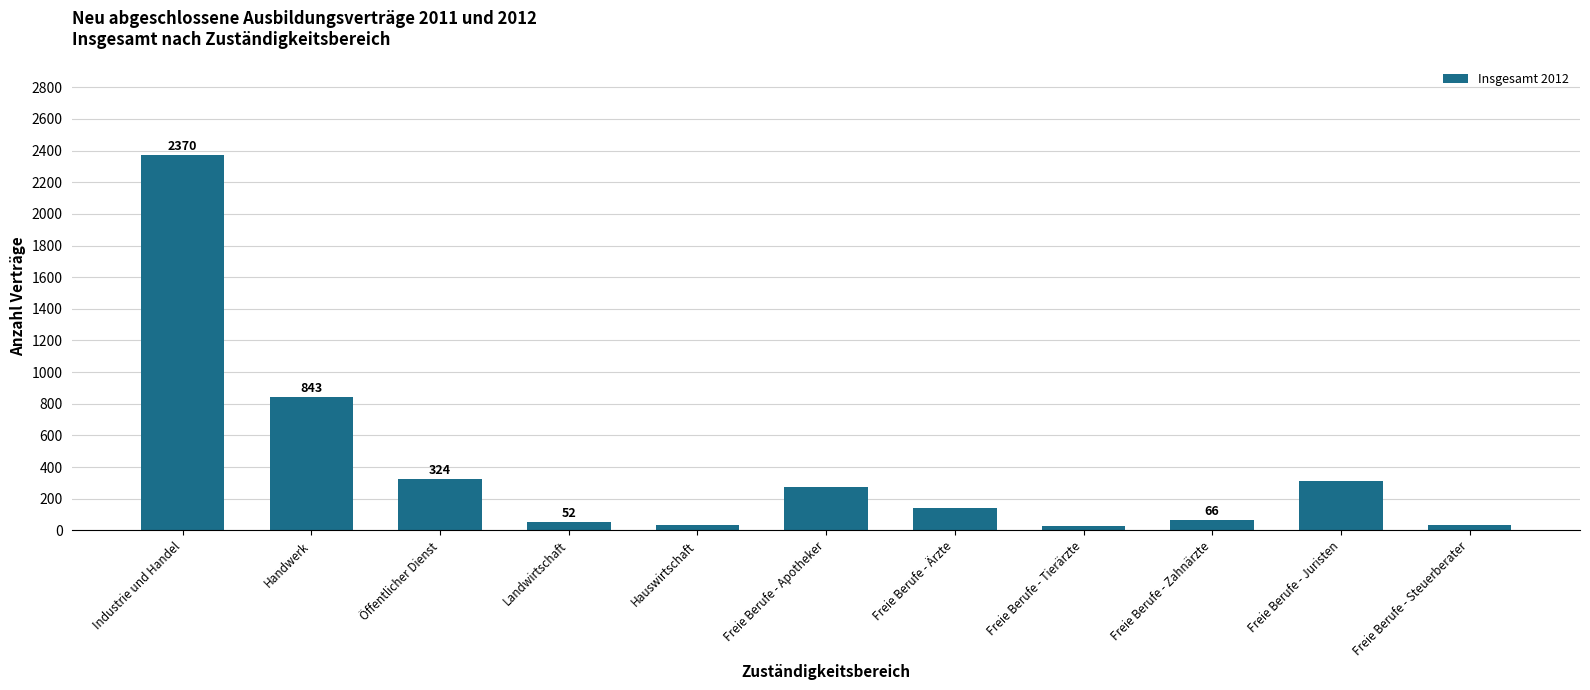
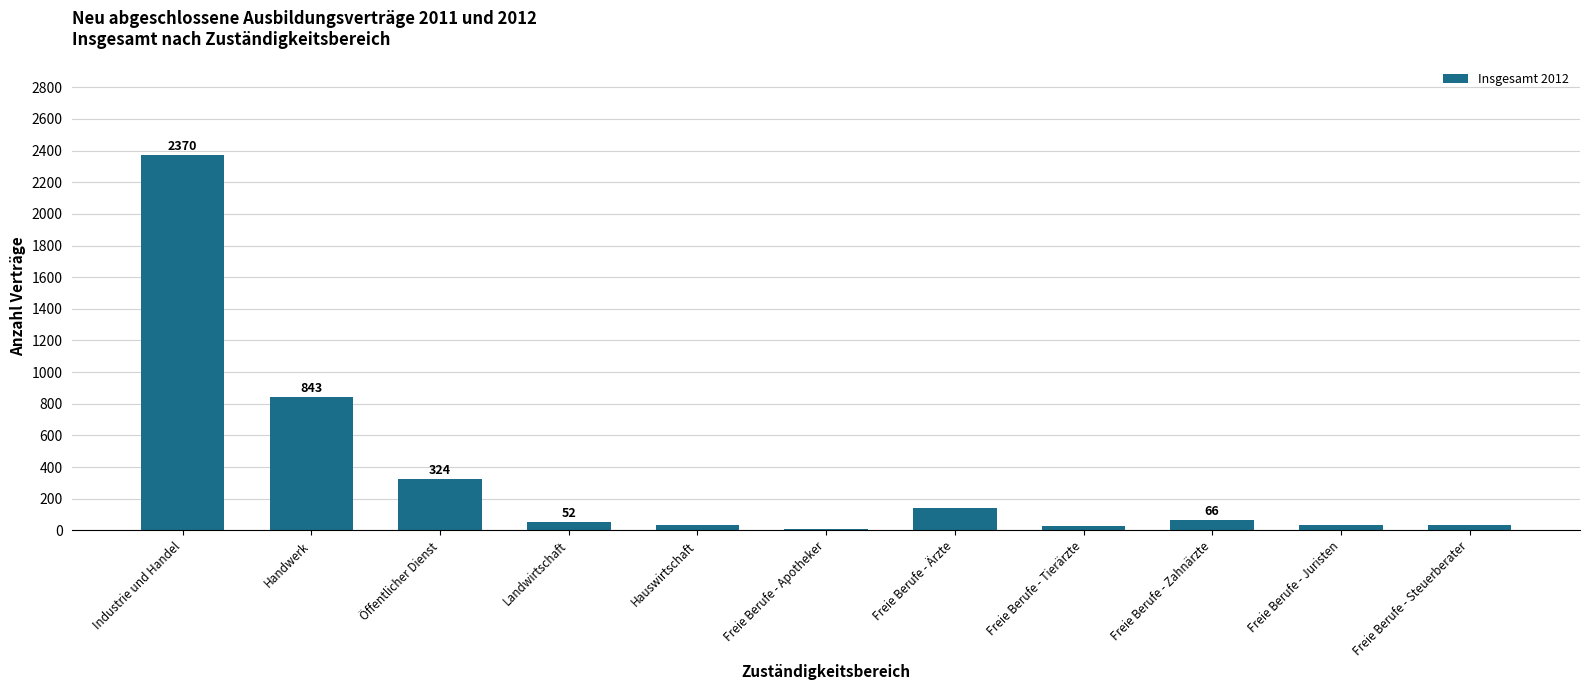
Freie Berufe - Apotheker: 280 -> 10
Freie Berufe - Juristen: 310 -> 30
